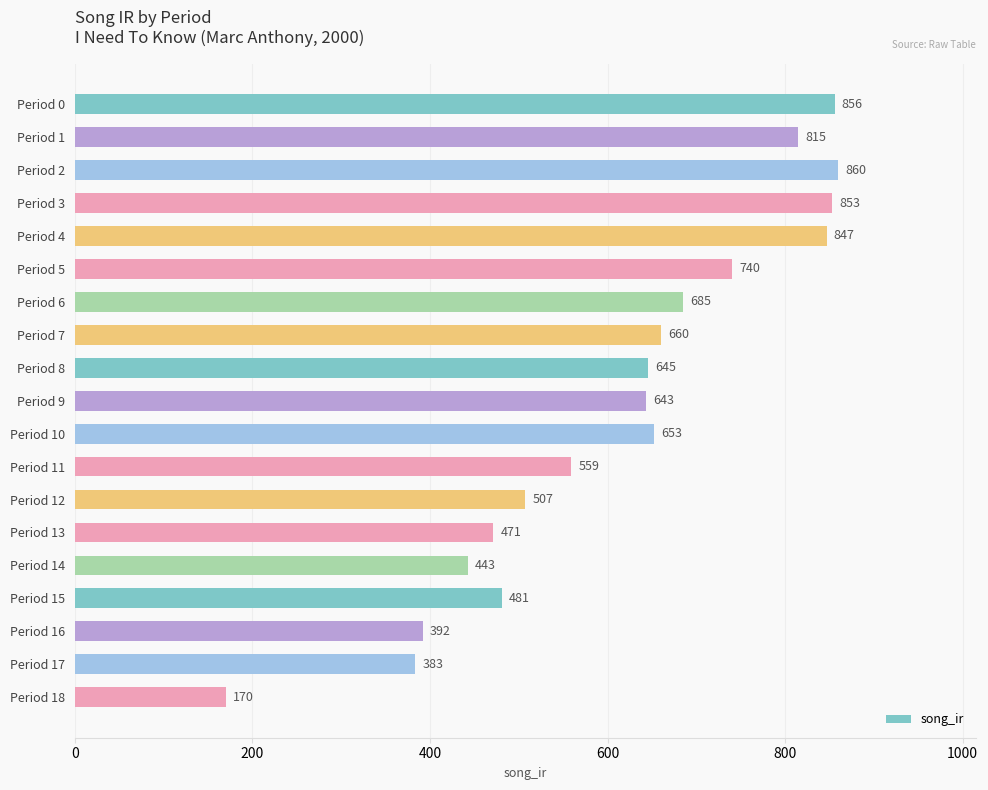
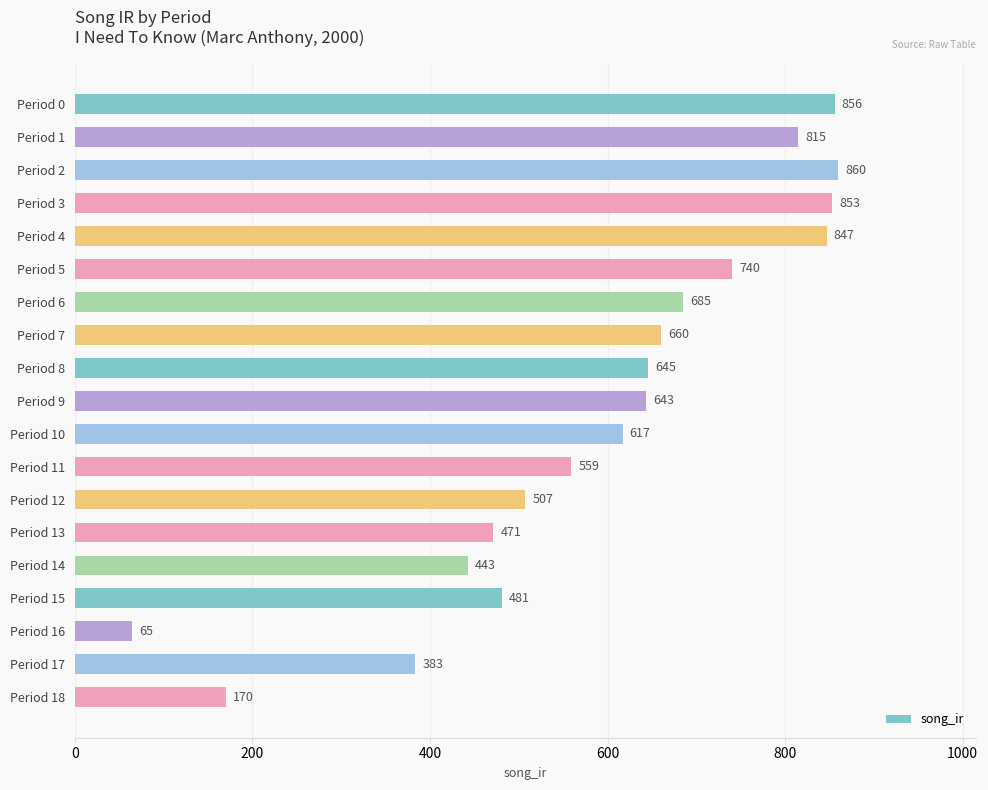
Period 10: 653 -> 617
Period 16: 392 -> 65
